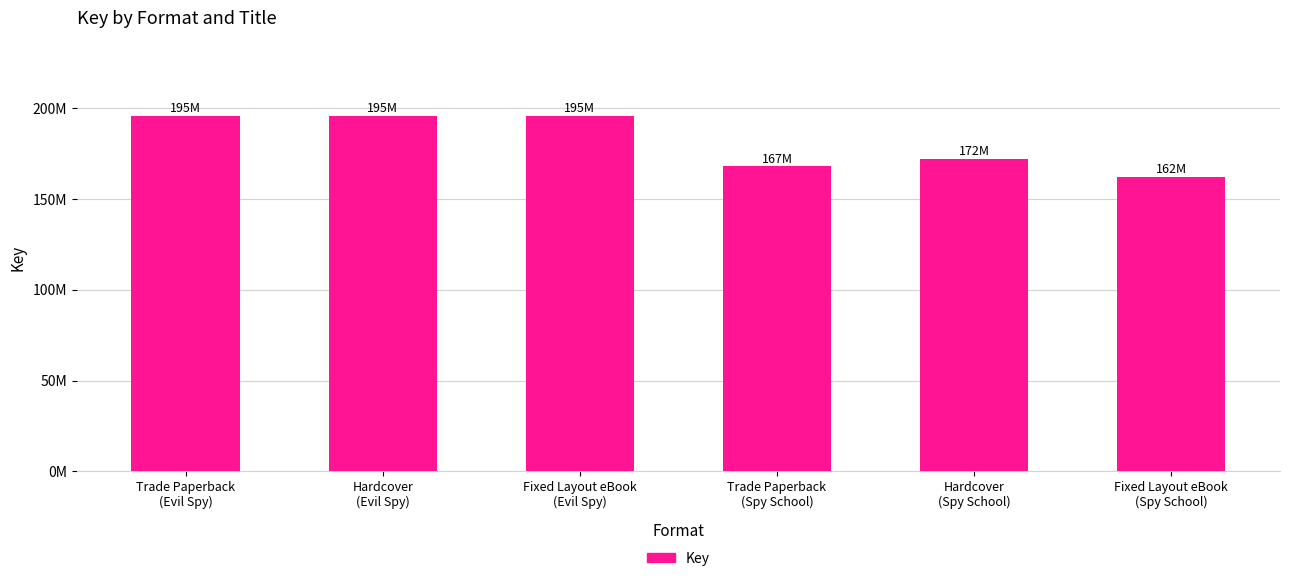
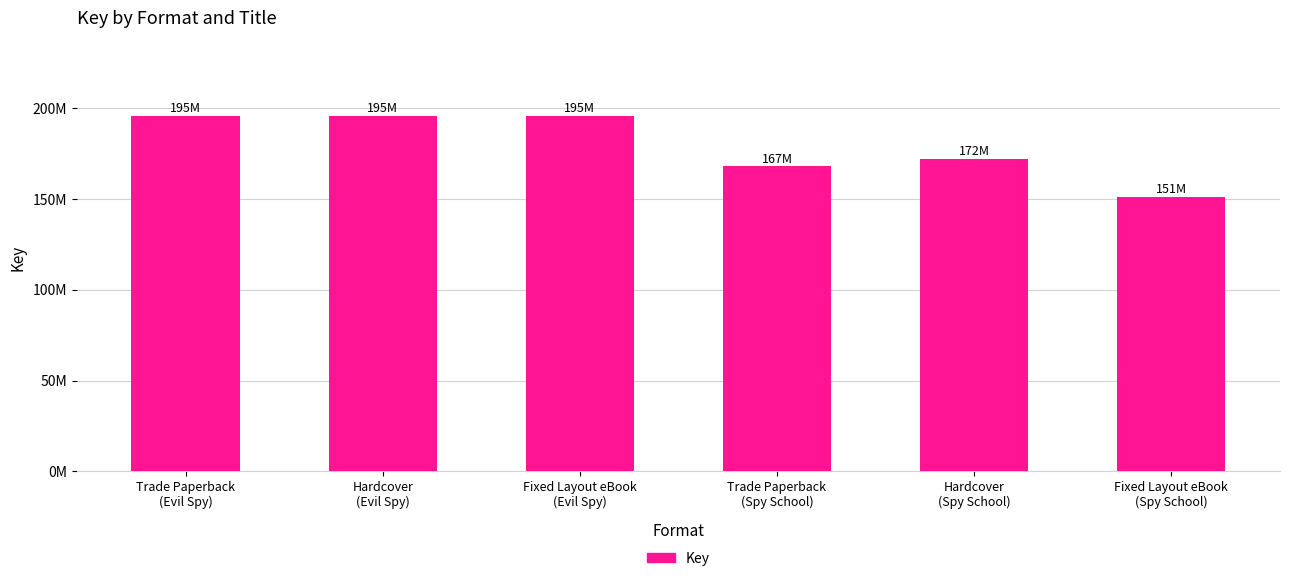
Fixed Layout eBook (Spy School): 162M -> 151M
